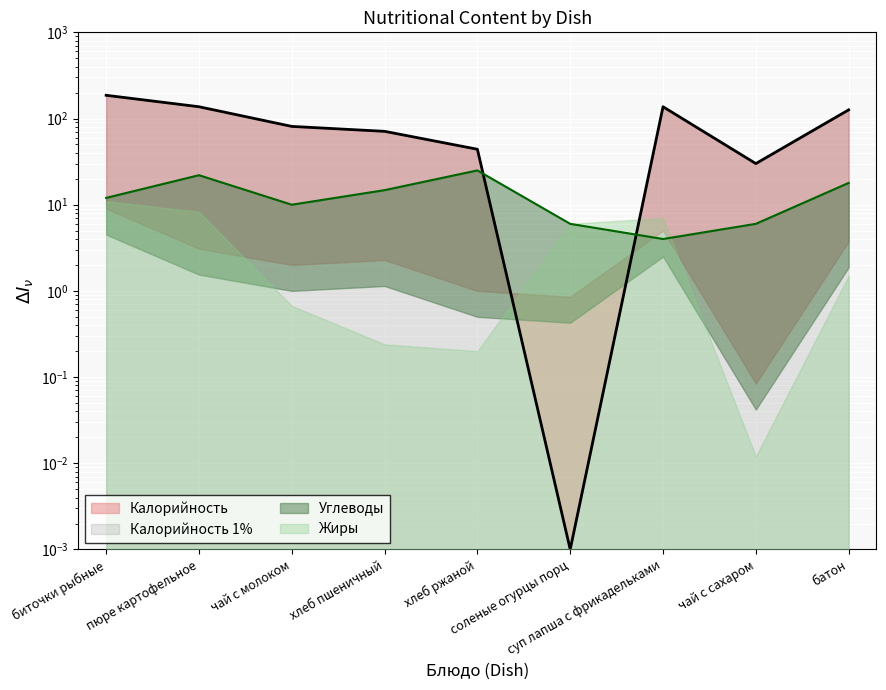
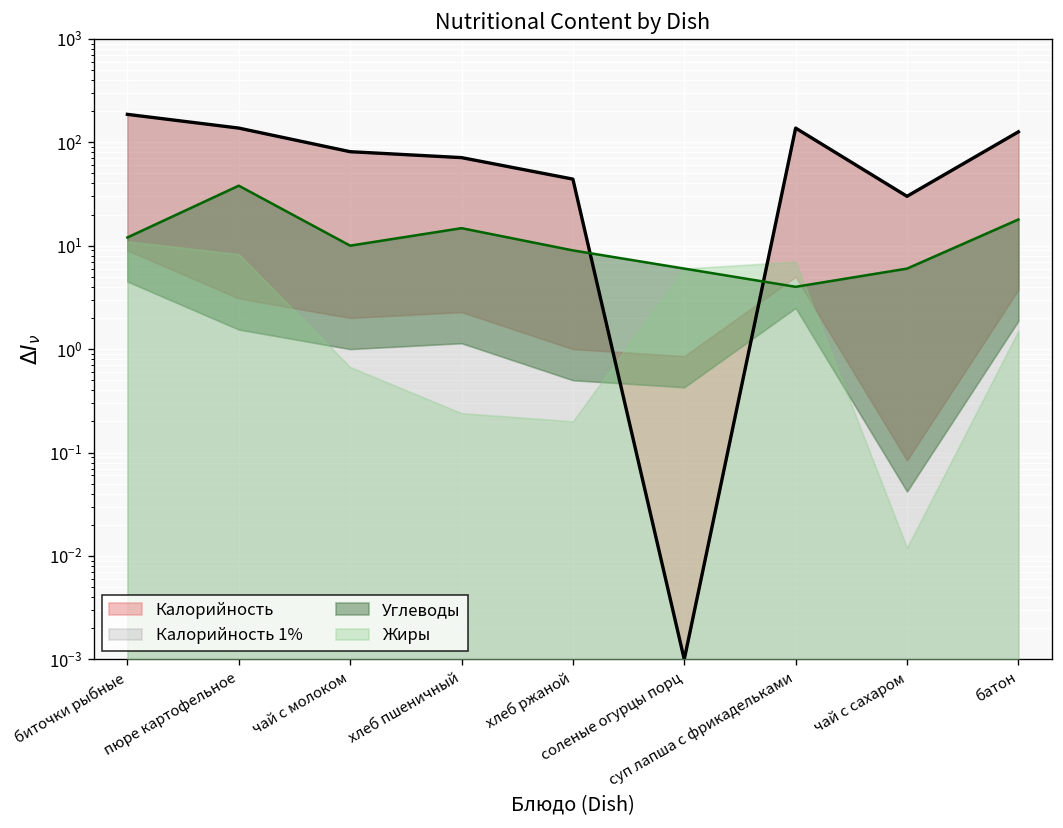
Углеводы, пюре картофельное: 22 -> 40
Углеводы, хлеб ржаной: 25 -> 9
